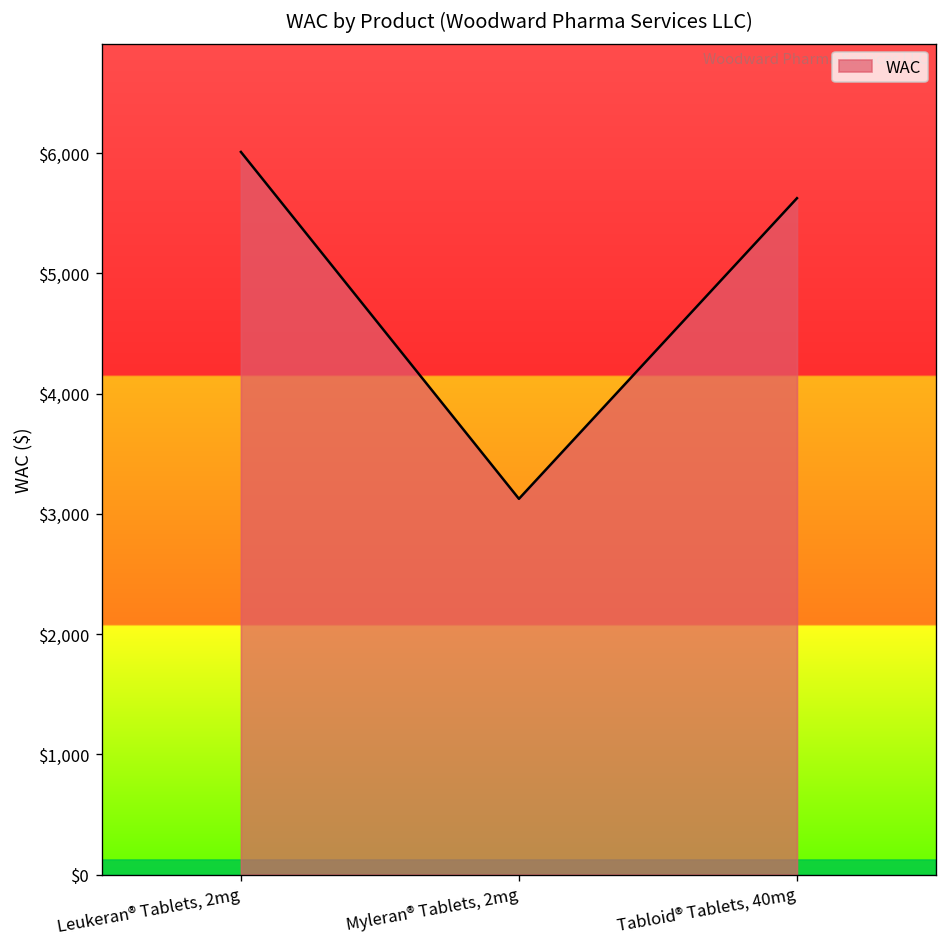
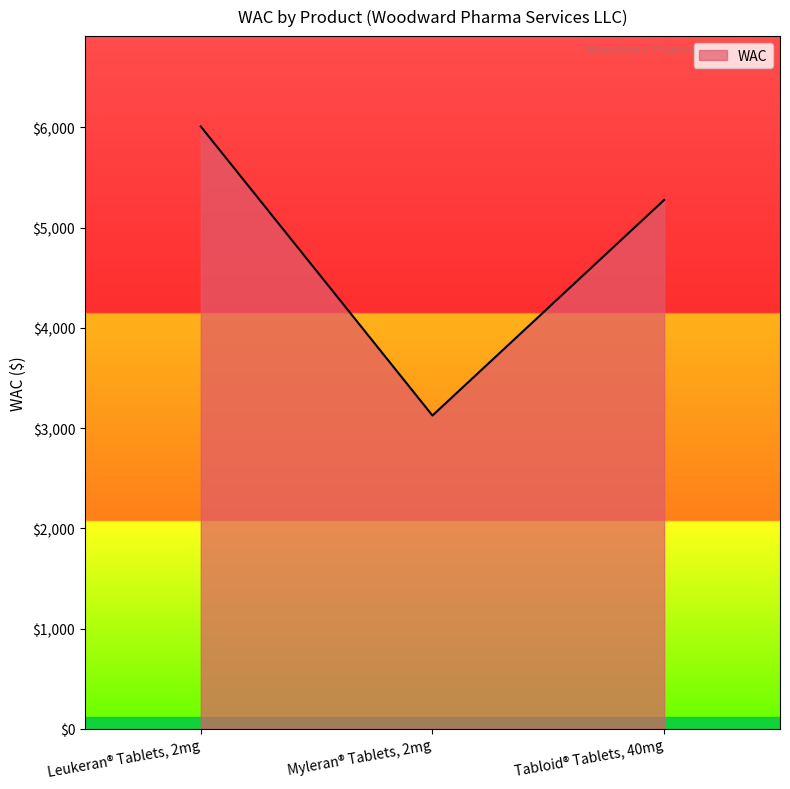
Tabloid® Tablets, 40mg: $5,620 -> $5,280
